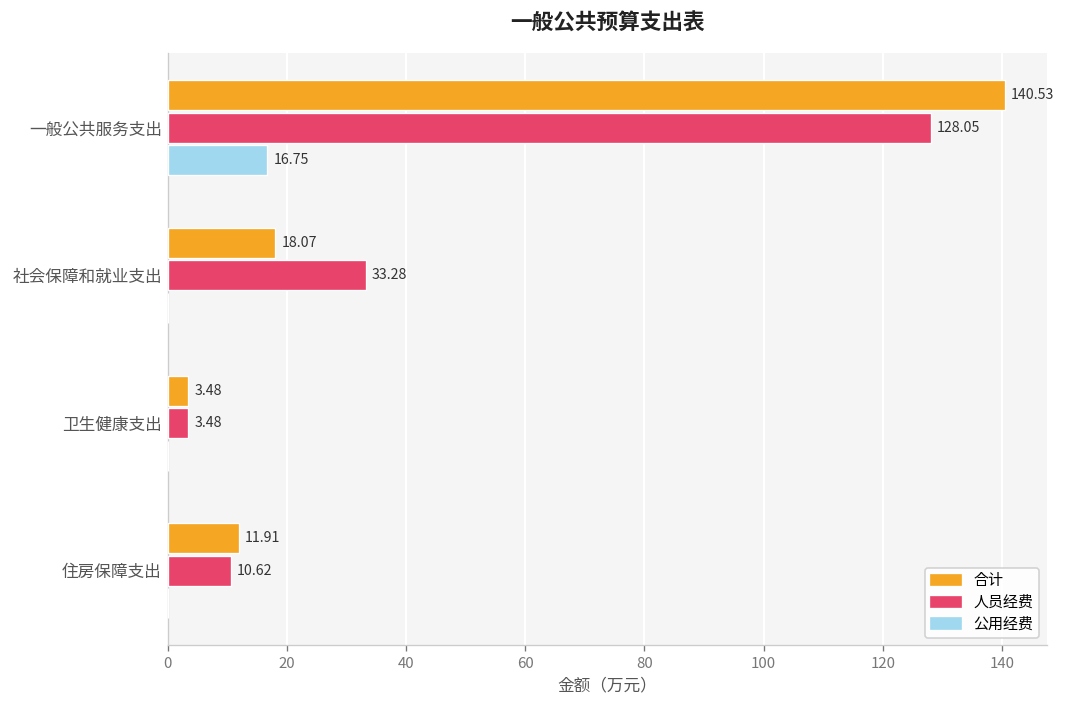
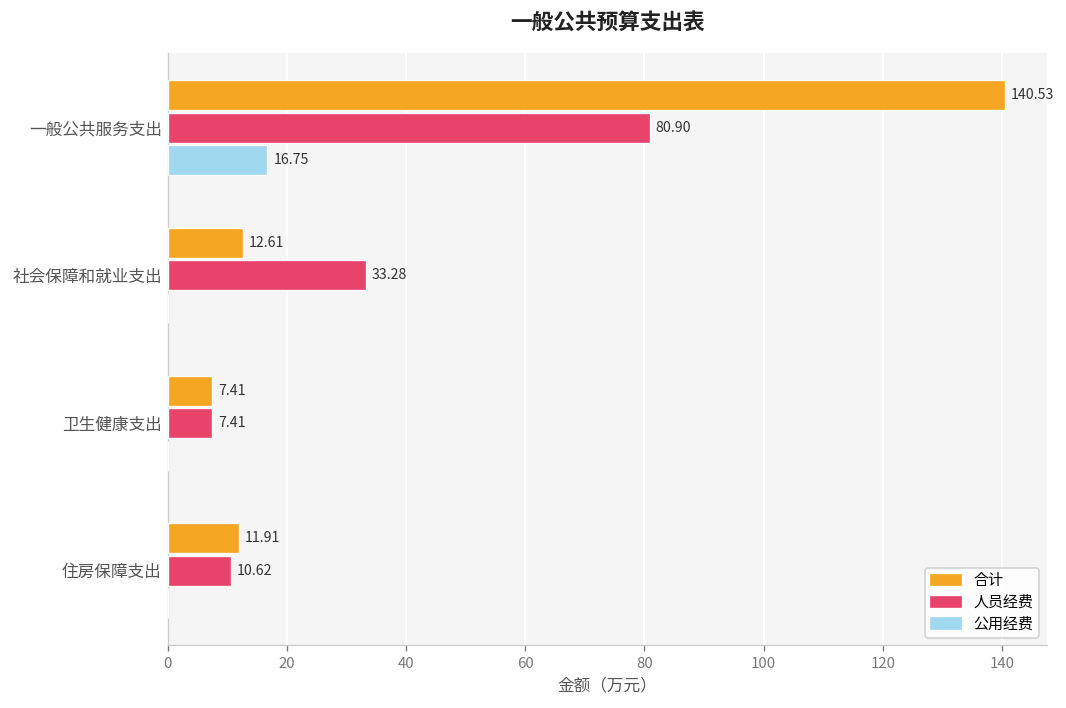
人员经费, 一般公共服务支出: 128.05 -> 80.90
合计, 社会保障和就业支出: 18.07 -> 12.61
合计, 卫生健康支出: 3.48 -> 7.41
人员经费, 卫生健康支出: 3.48 -> 7.41
